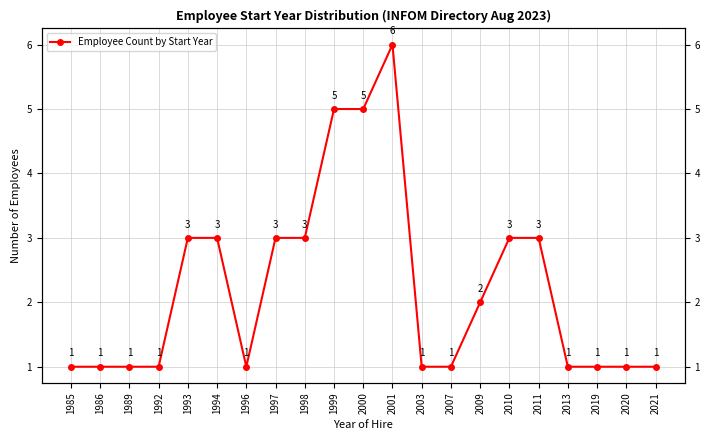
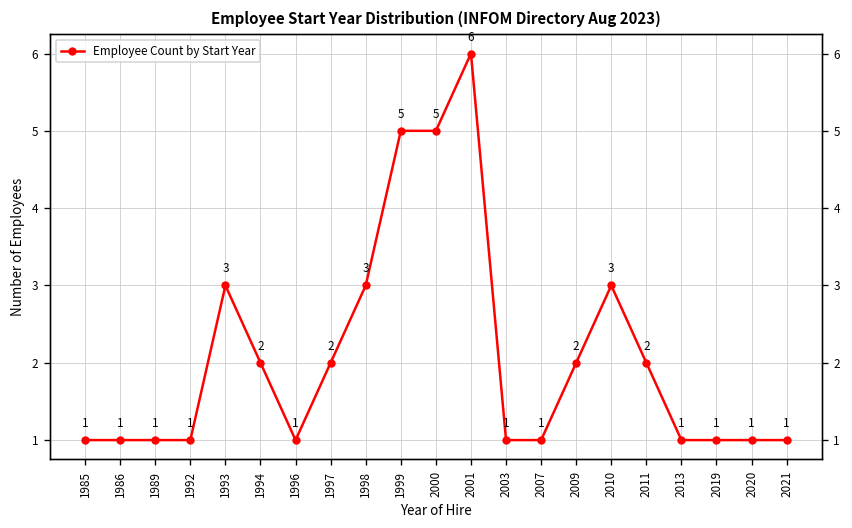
1994: 3 -> 2
1997: 3 -> 2
2011: 3 -> 2
